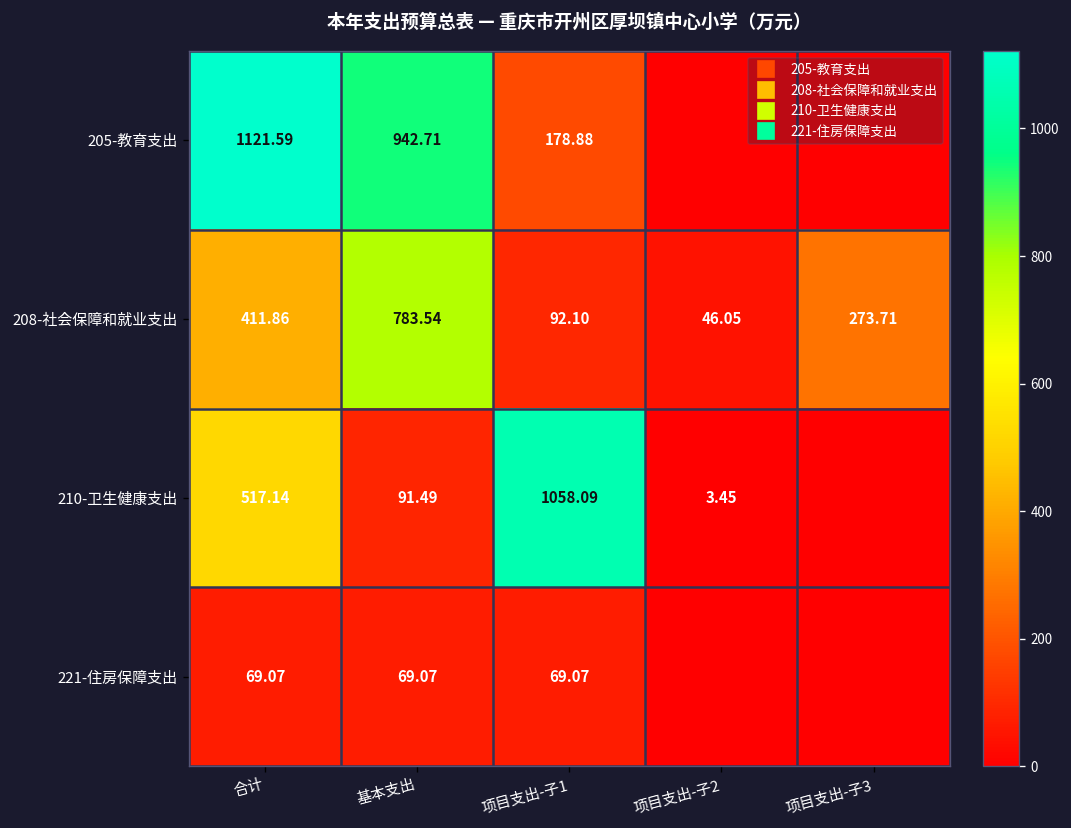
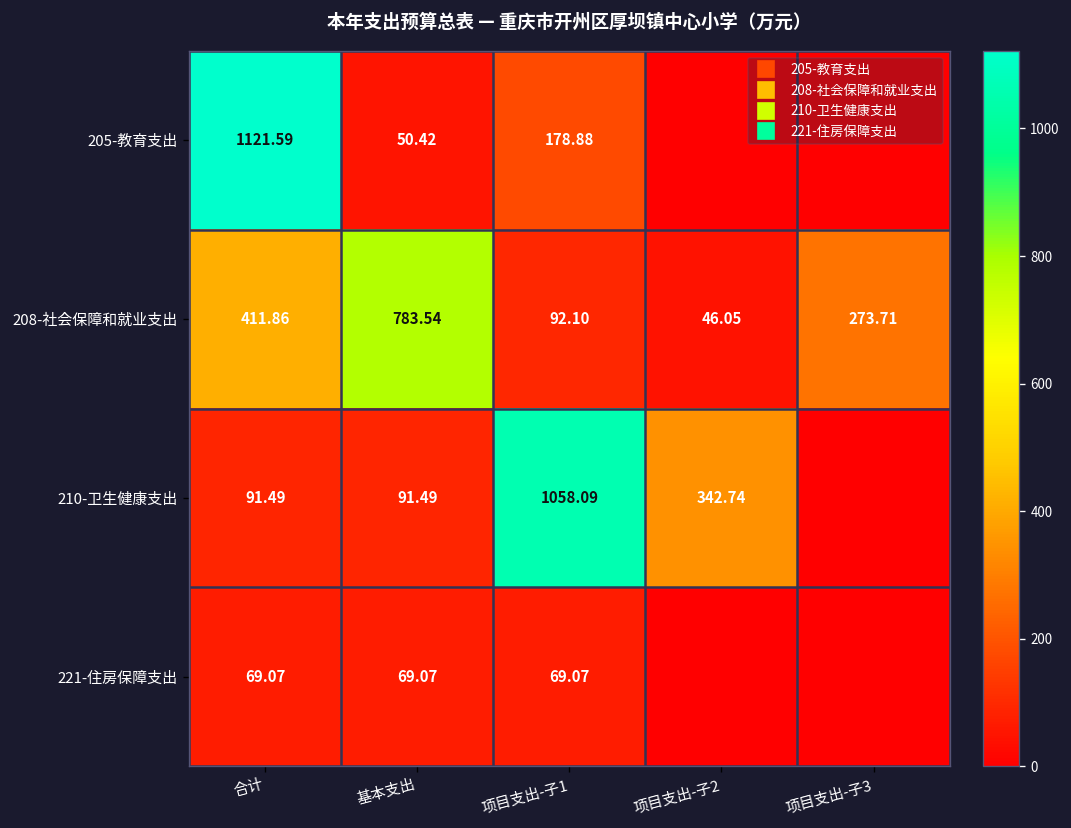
205-教育支出, 基本支出: 942.71 -> 50.42
210-卫生健康支出, 合计: 517.14 -> 91.49
210-卫生健康支出, 项目支出-子2: 3.45 -> 342.74
